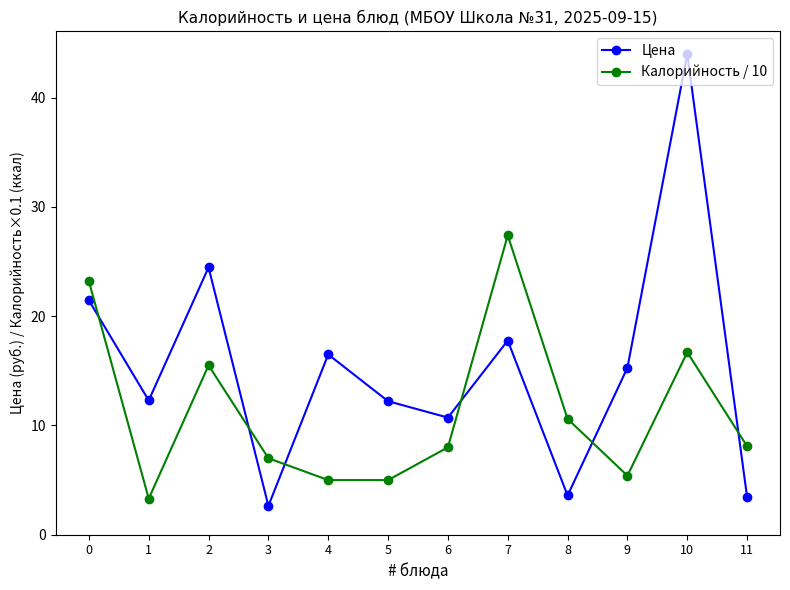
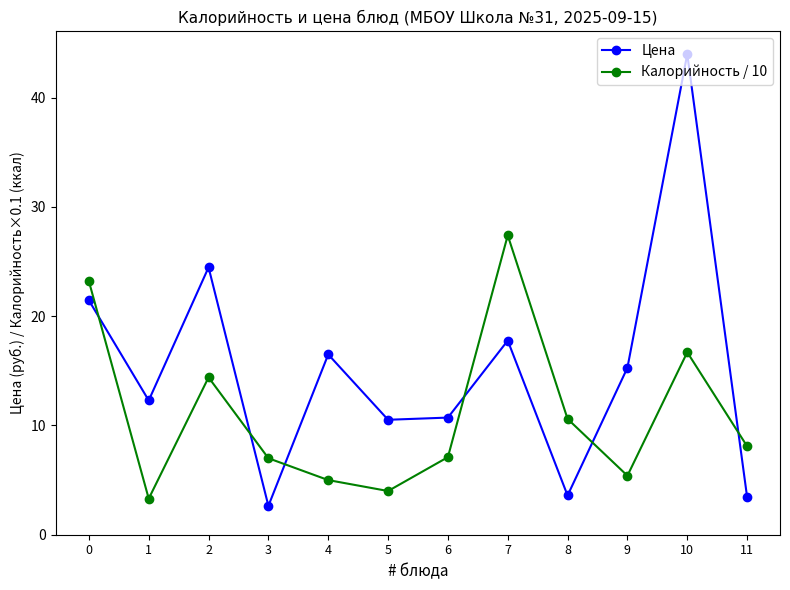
Калорийность / 10, 2: 15.5 -> 14.4
Цена, 5: 12.2 -> 10.5
Калорийность / 10, 5: 5.0 -> 4.0
Калорийность / 10, 6: 8.0 -> 7.1
